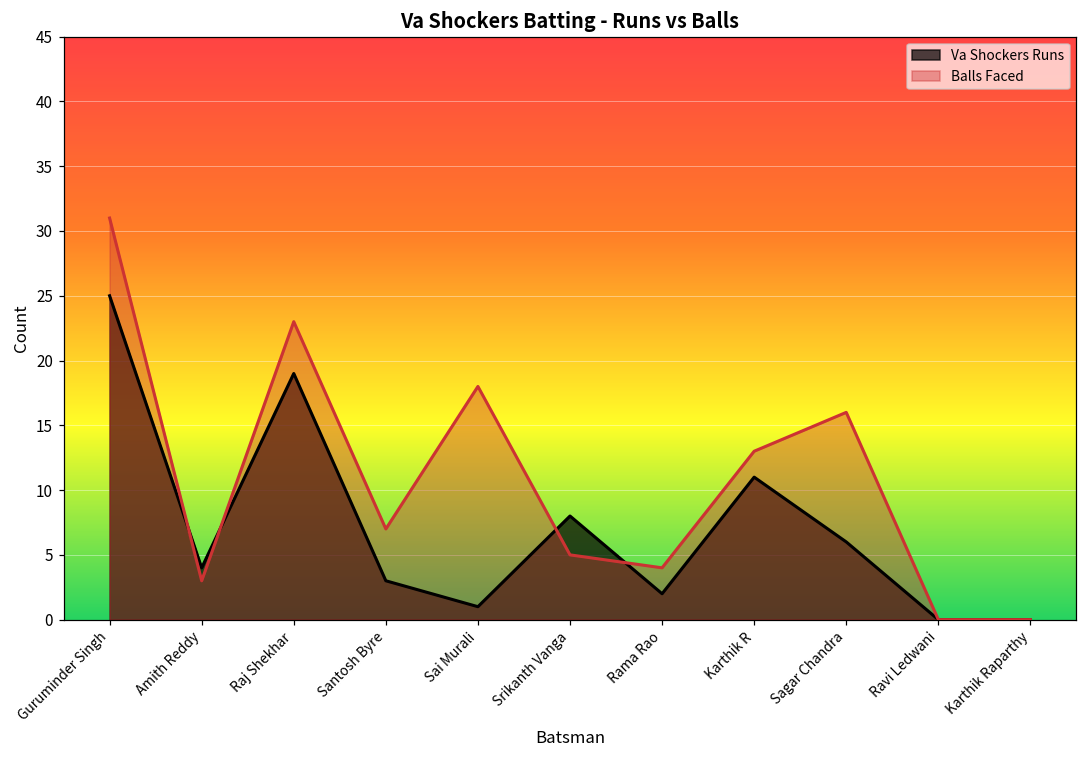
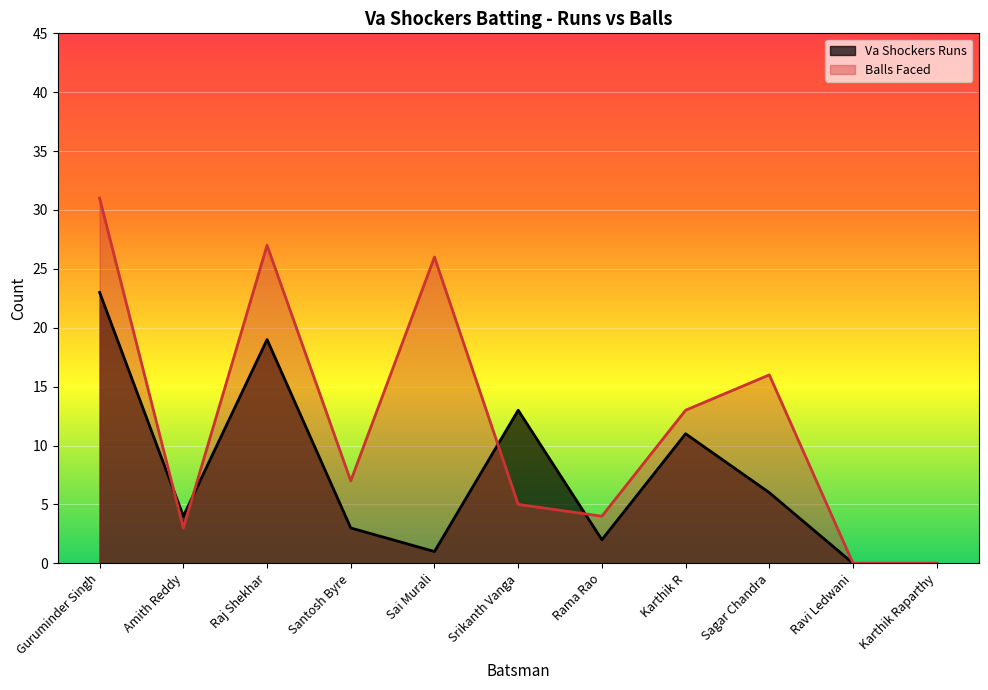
Va Shockers Runs, Guruminder Singh: 25 -> 23
Balls Faced, Raj Shekhar: 23 -> 27
Balls Faced, Sai Murali: 18 -> 26
Va Shockers Runs, Srikanth Vanga: 8 -> 13
